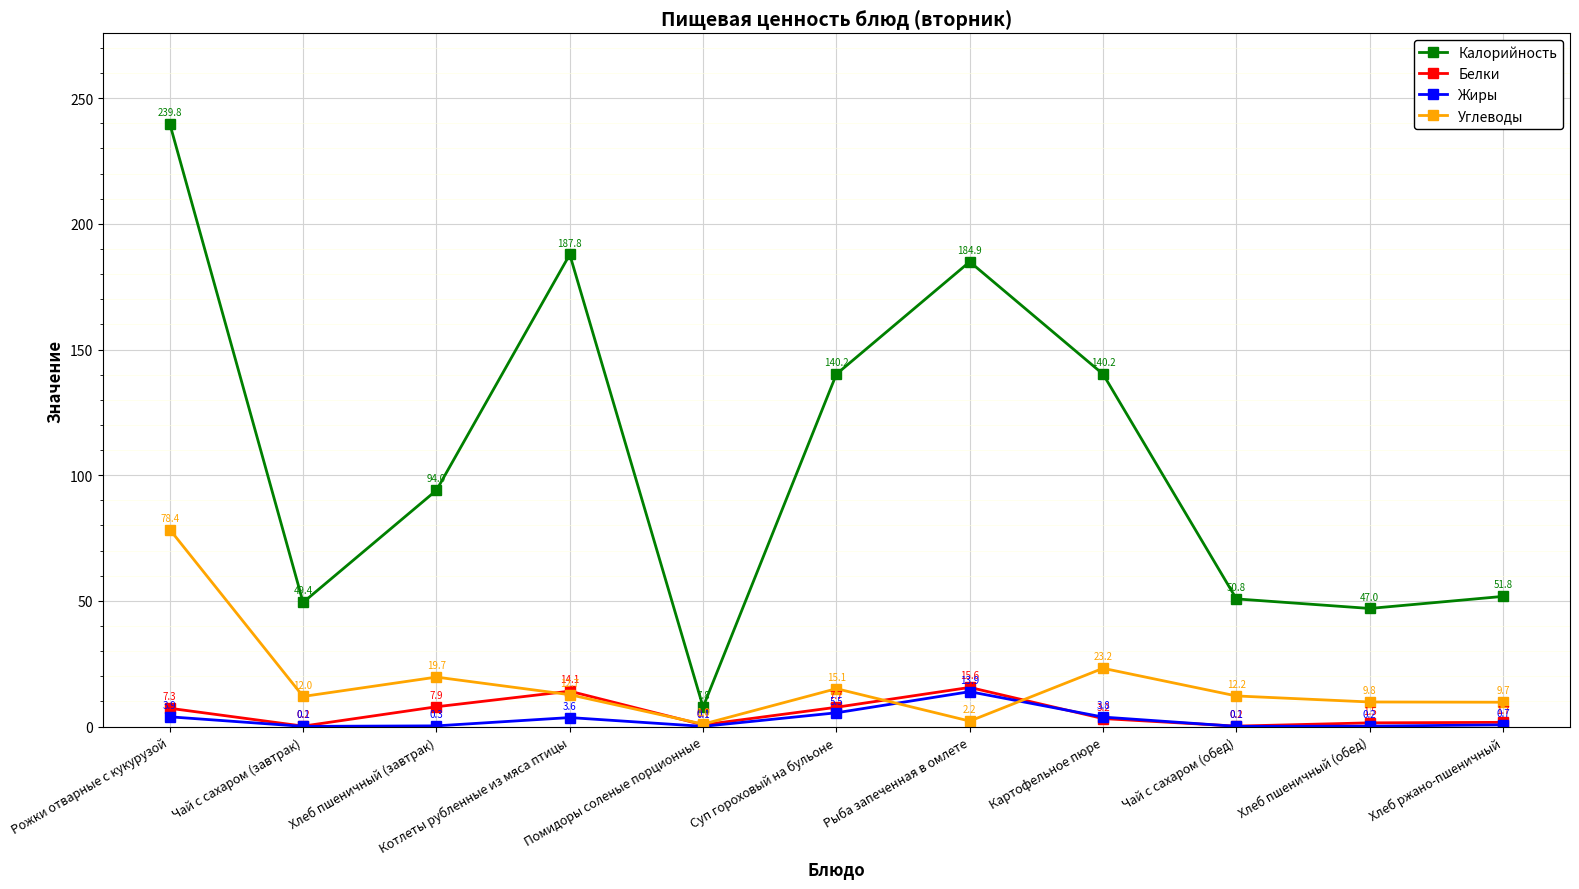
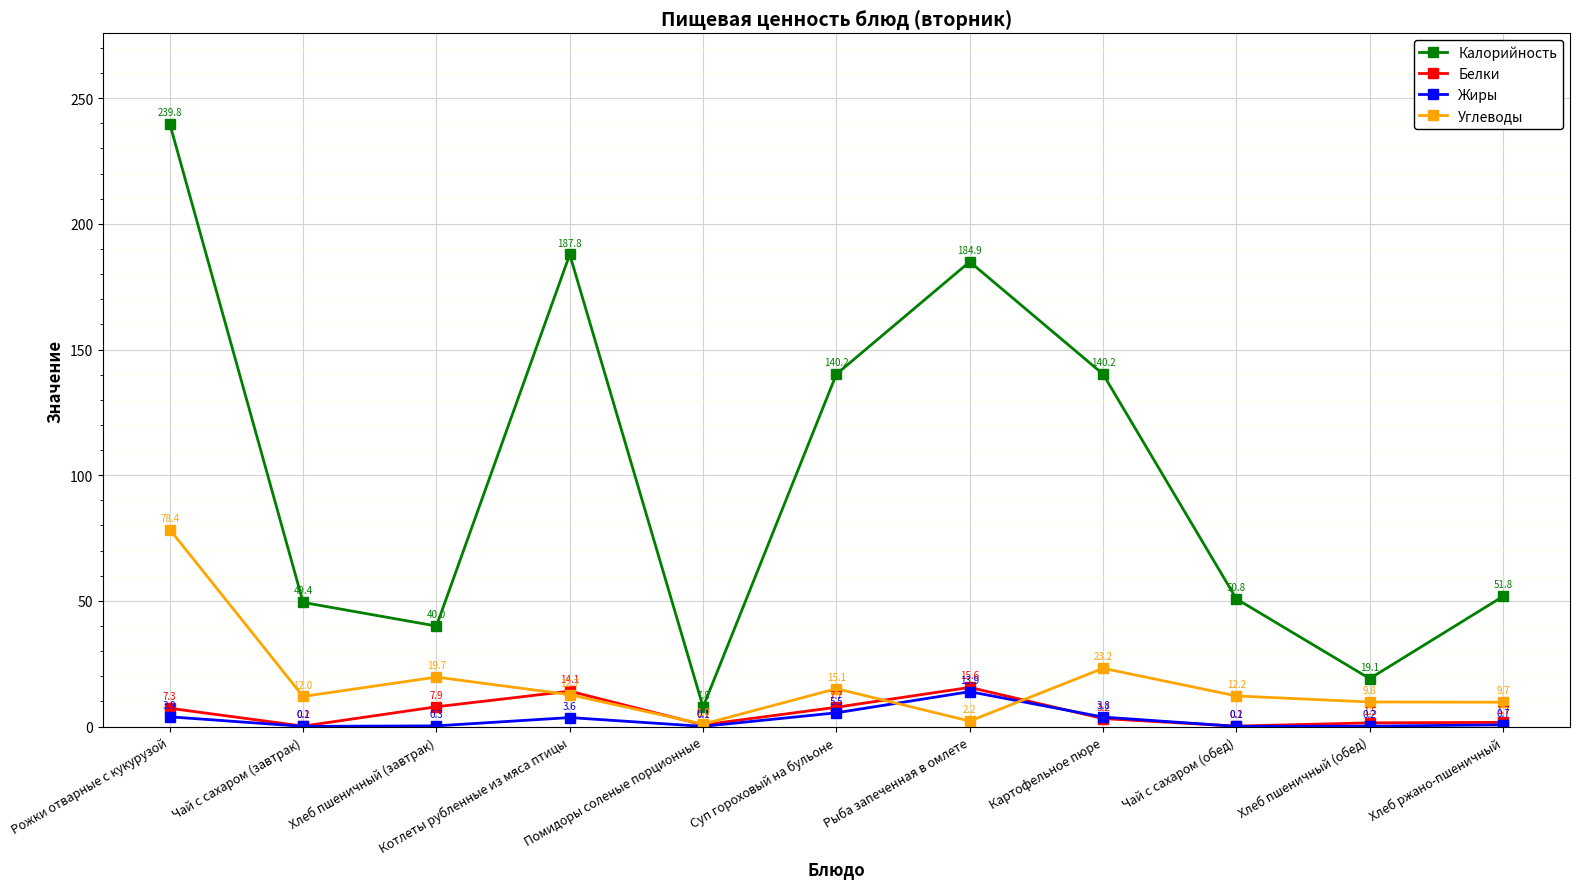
Калорийность, Хлеб пшеничный (завтрак): 94.0 -> 40.0
Калорийность, Хлеб пшеничный (обед): 47.0 -> 19.1
